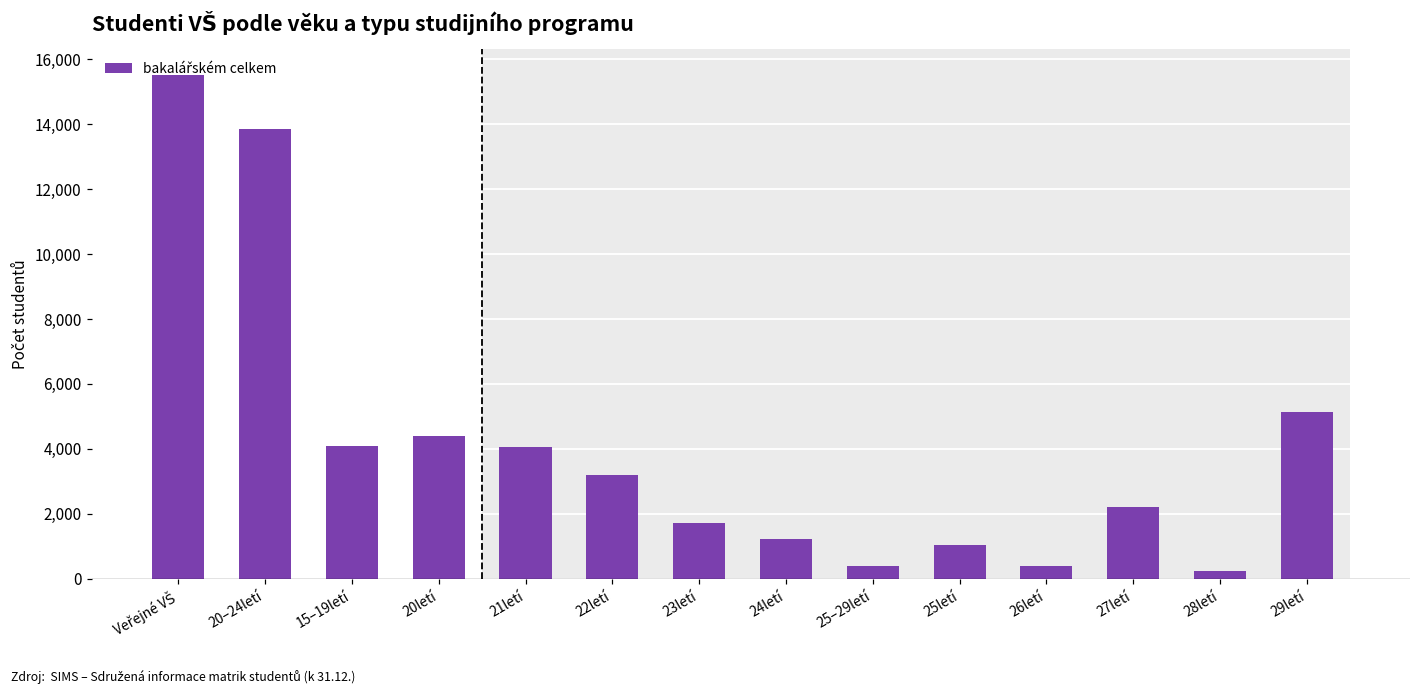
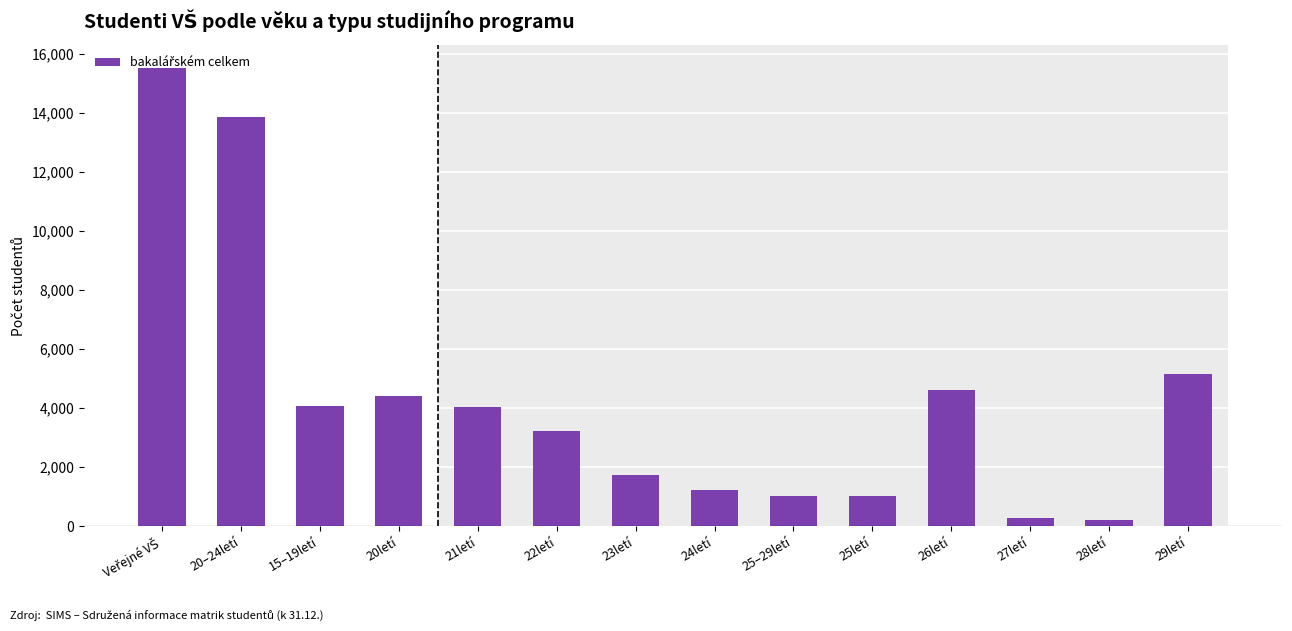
25–29letí: 400 -> 1,000
26letí: 400 -> 4,600
27letí: 2,200 -> 300
